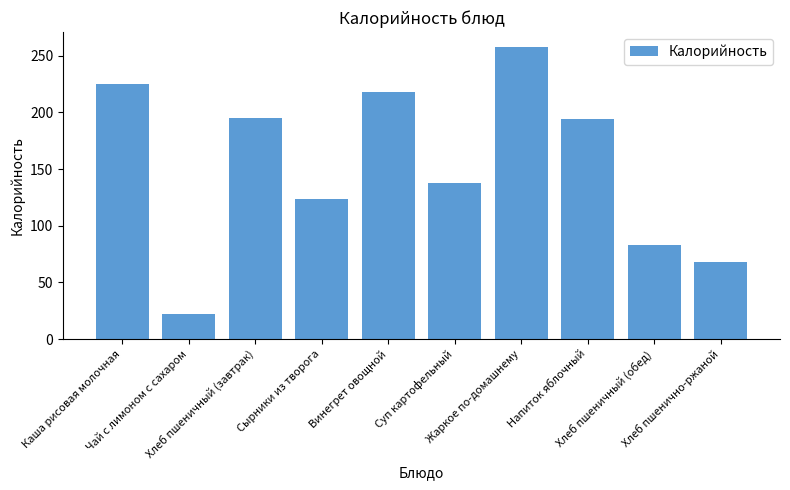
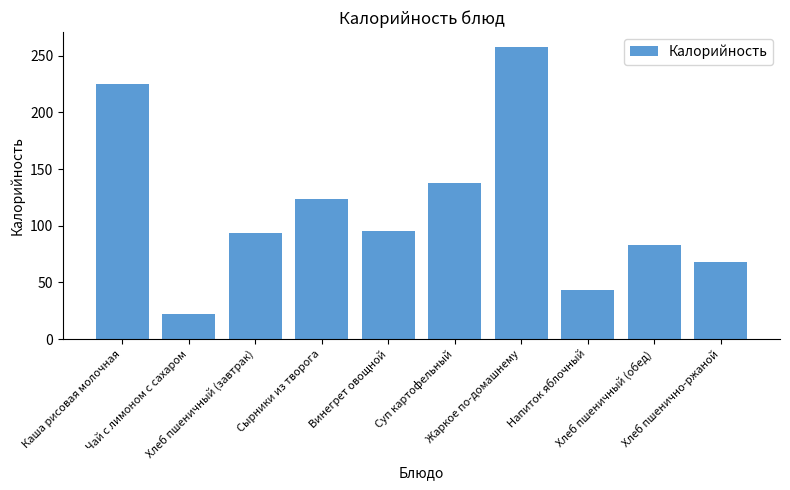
Хлеб пшеничный (завтрак): 195 -> 94
Винегрет овощной: 218 -> 95
Напиток яблочный: 194 -> 43
